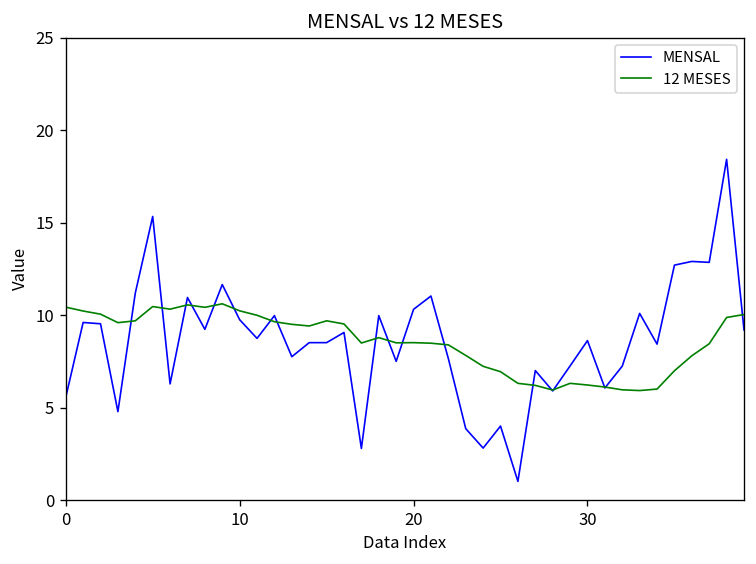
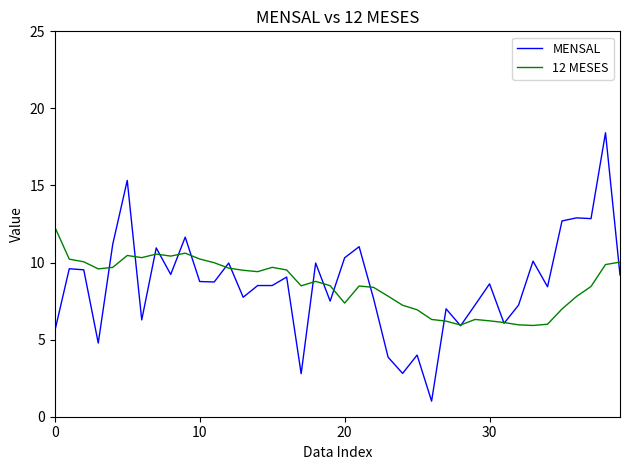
12 MESES, 0: 10.4 -> 12.3
MENSAL, 10: 9.8 -> 8.8
12 MESES, 20: 8.5 -> 7.4
